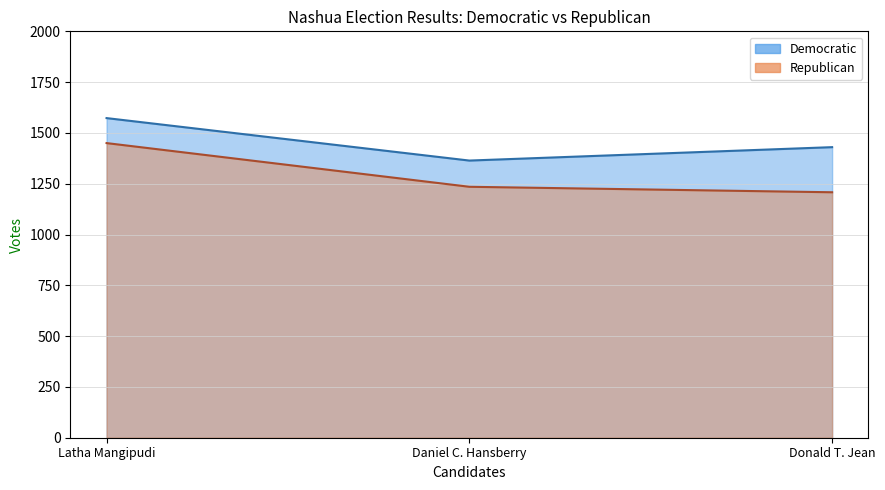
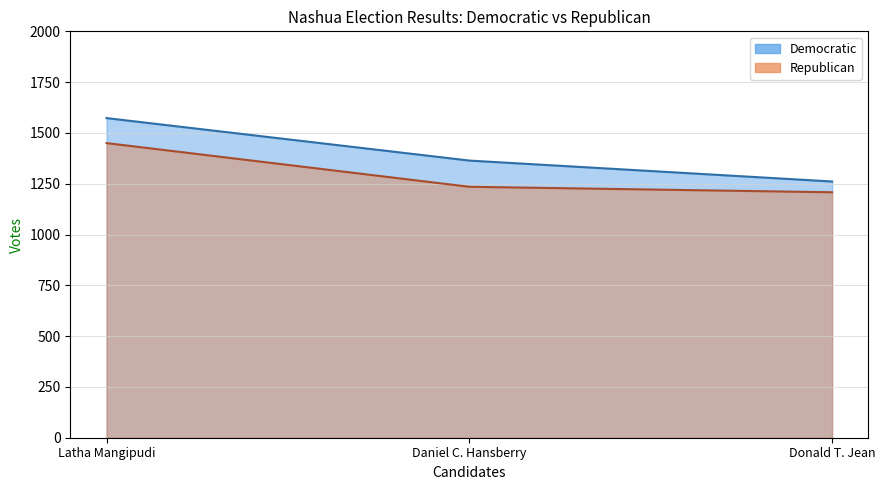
Democratic, Donald T. Jean: 1430 -> 1260
